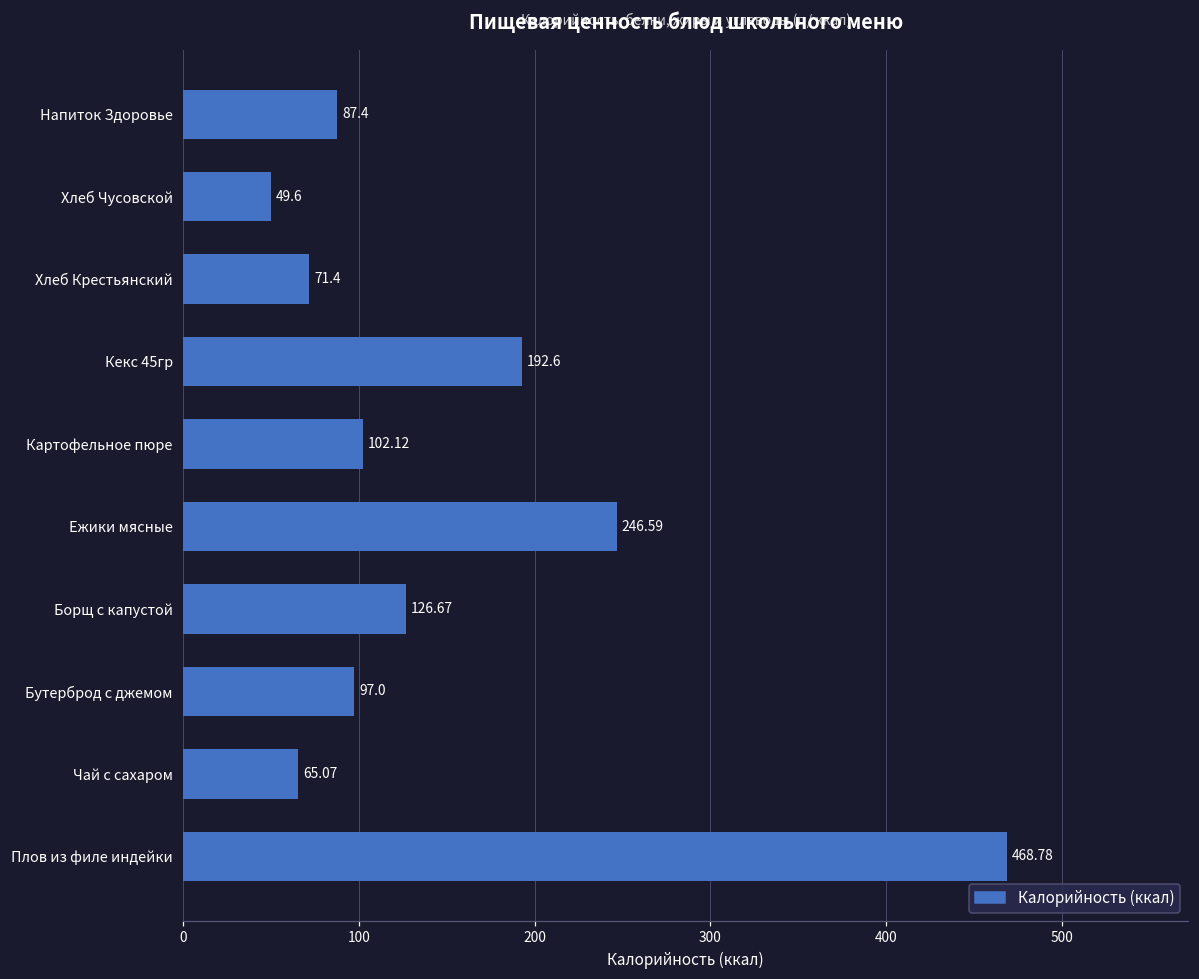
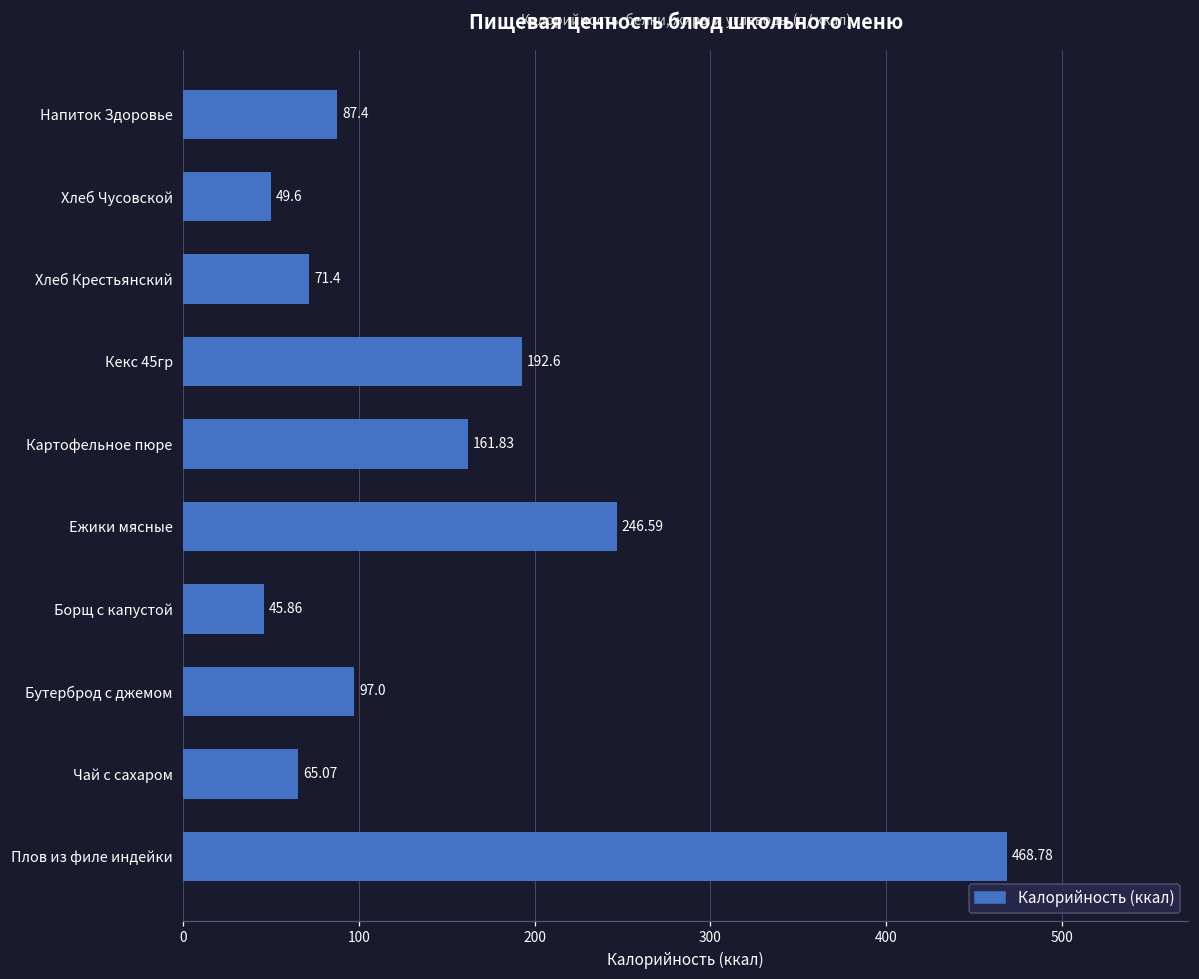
Картофельное пюре: 102.12 -> 161.83
Борщ с капустой: 126.67 -> 45.86
